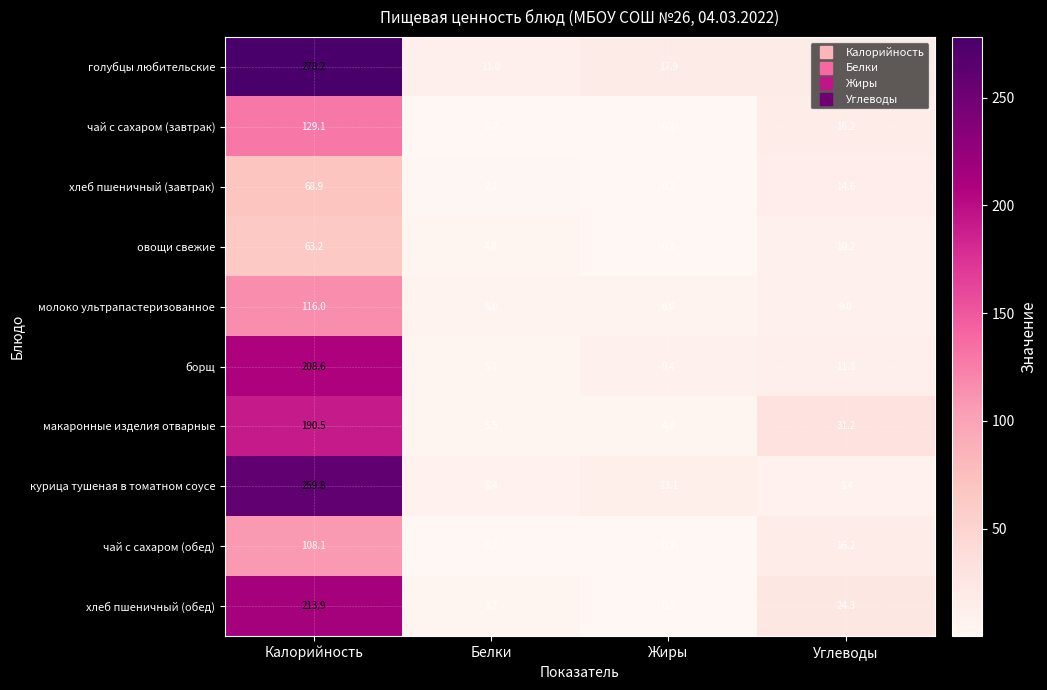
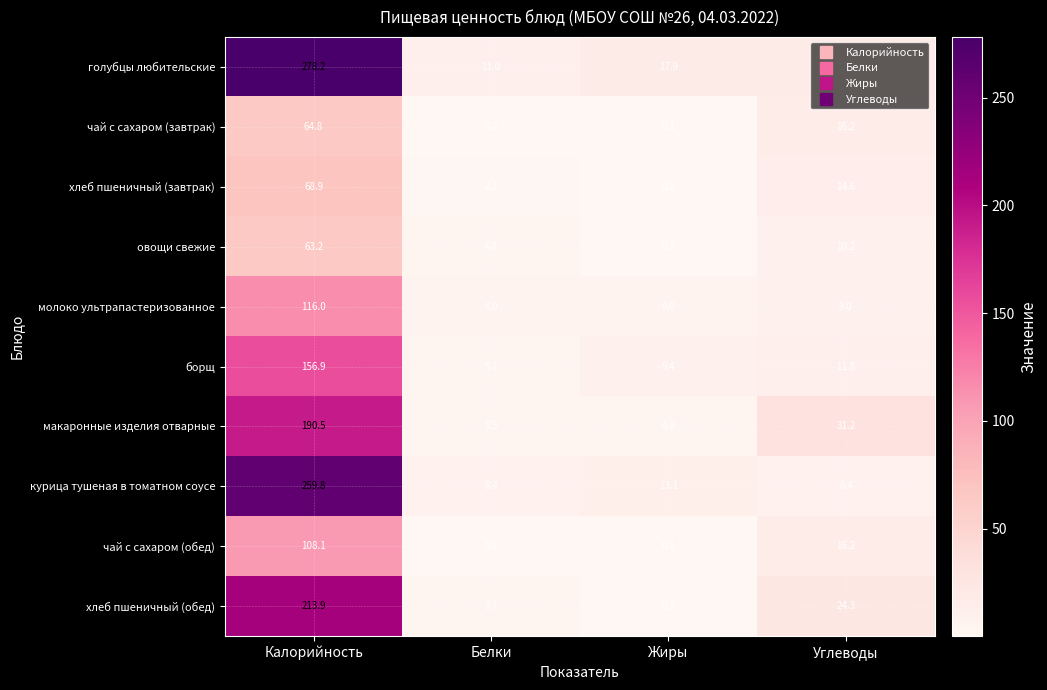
чай с сахаром (завтрак), Калорийность: 129.1 -> 64.8
борщ, Калорийность: 208.6 -> 156.9
